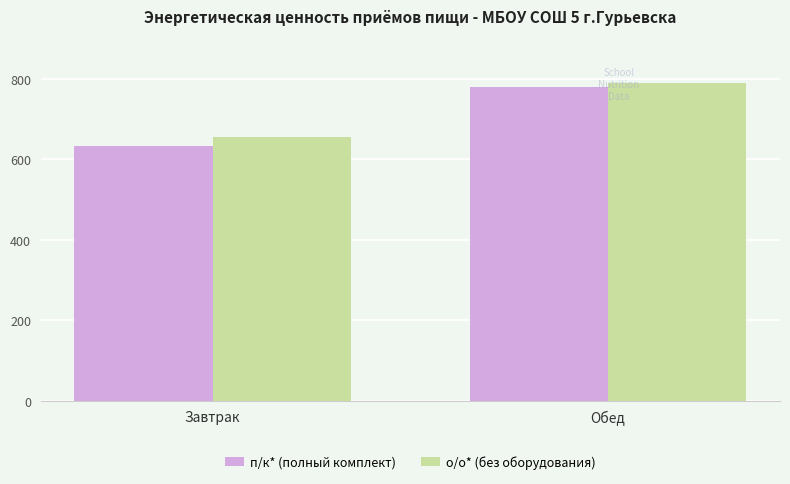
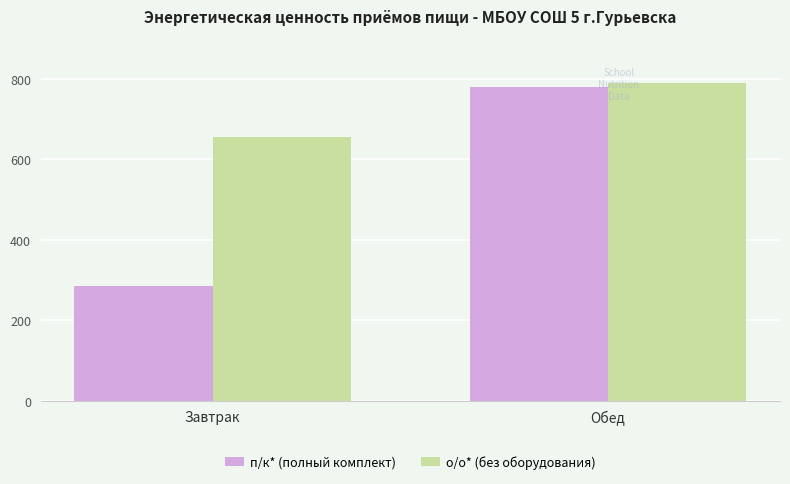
п/к* (полный комплект), Завтрак: 630 -> 280
